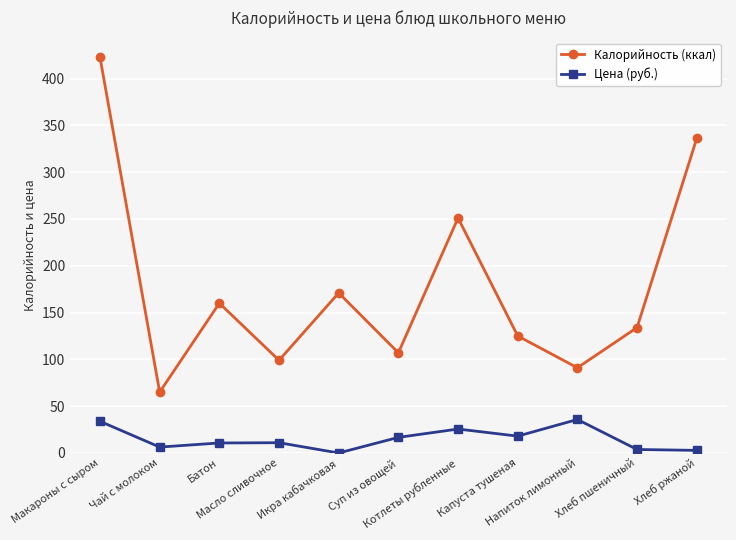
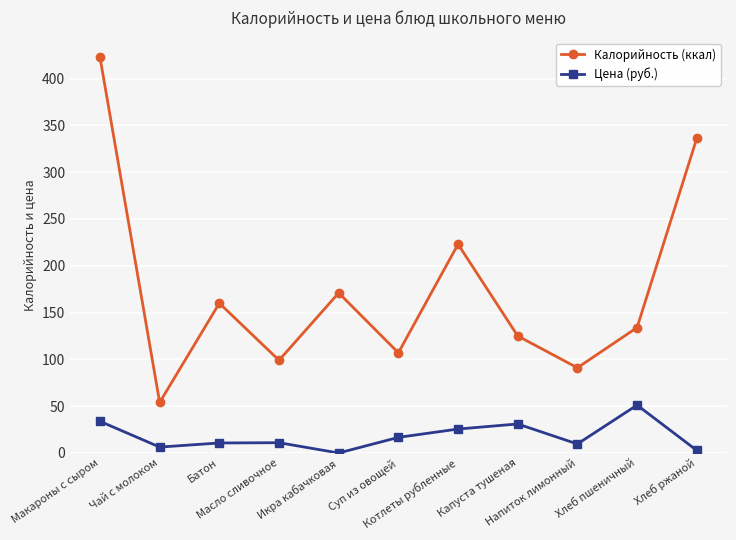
Калорийность (ккал), Чай с молоком: 70 -> 50
Калорийность (ккал), Котлеты рубленные: 250 -> 220
Цена (руб.), Капуста тушеная: 20 -> 30
Цена (руб.), Напиток лимонный: 40 -> 10
Цена (руб.), Хлеб пшеничный: 0 -> 50
